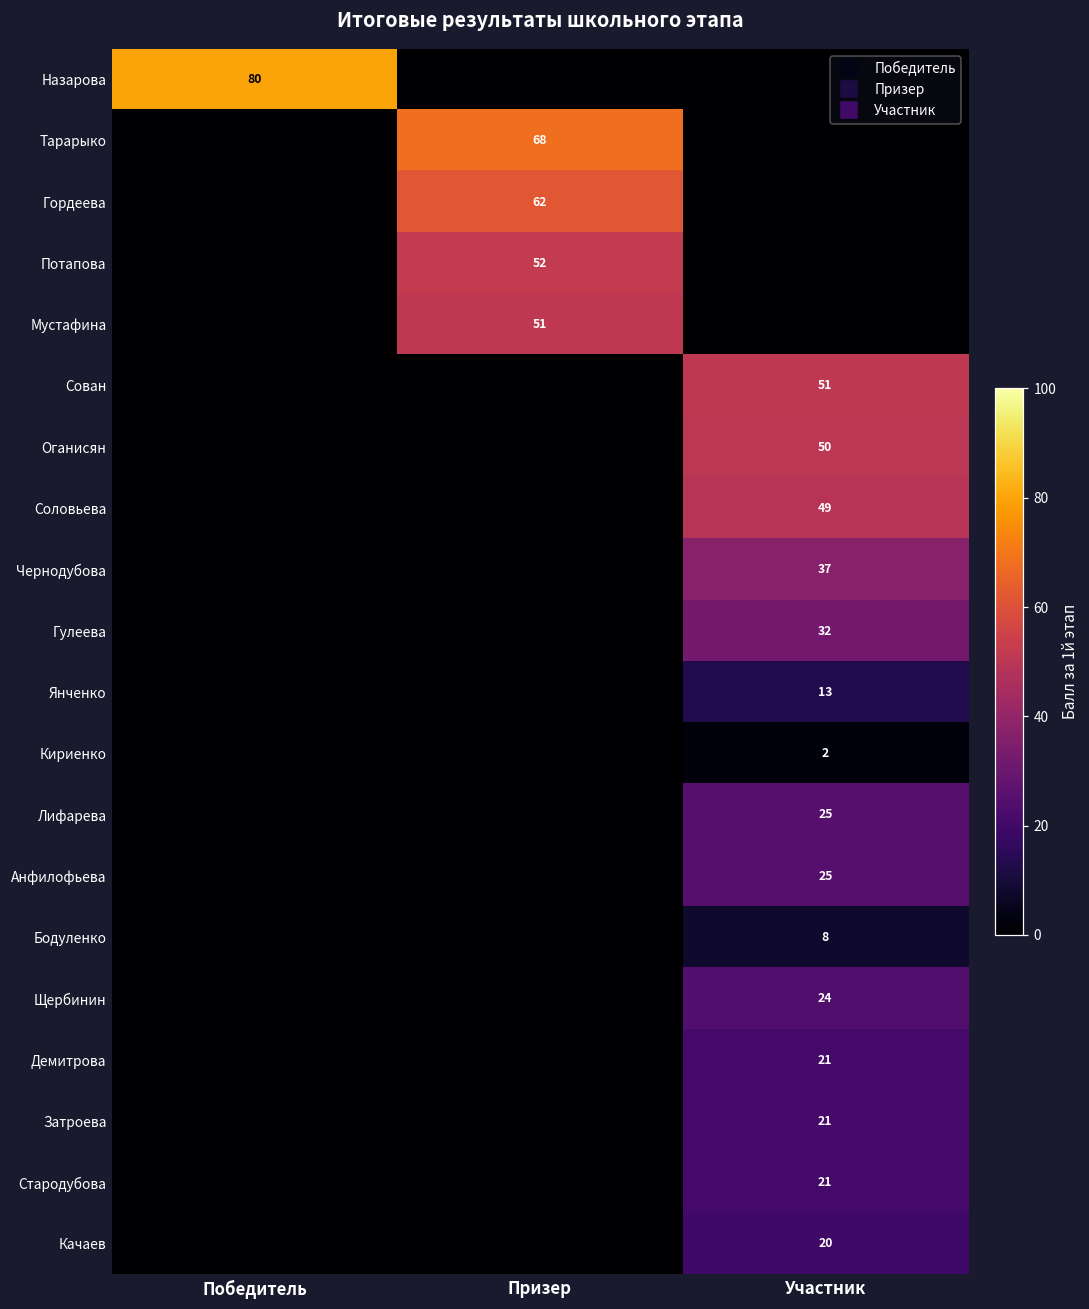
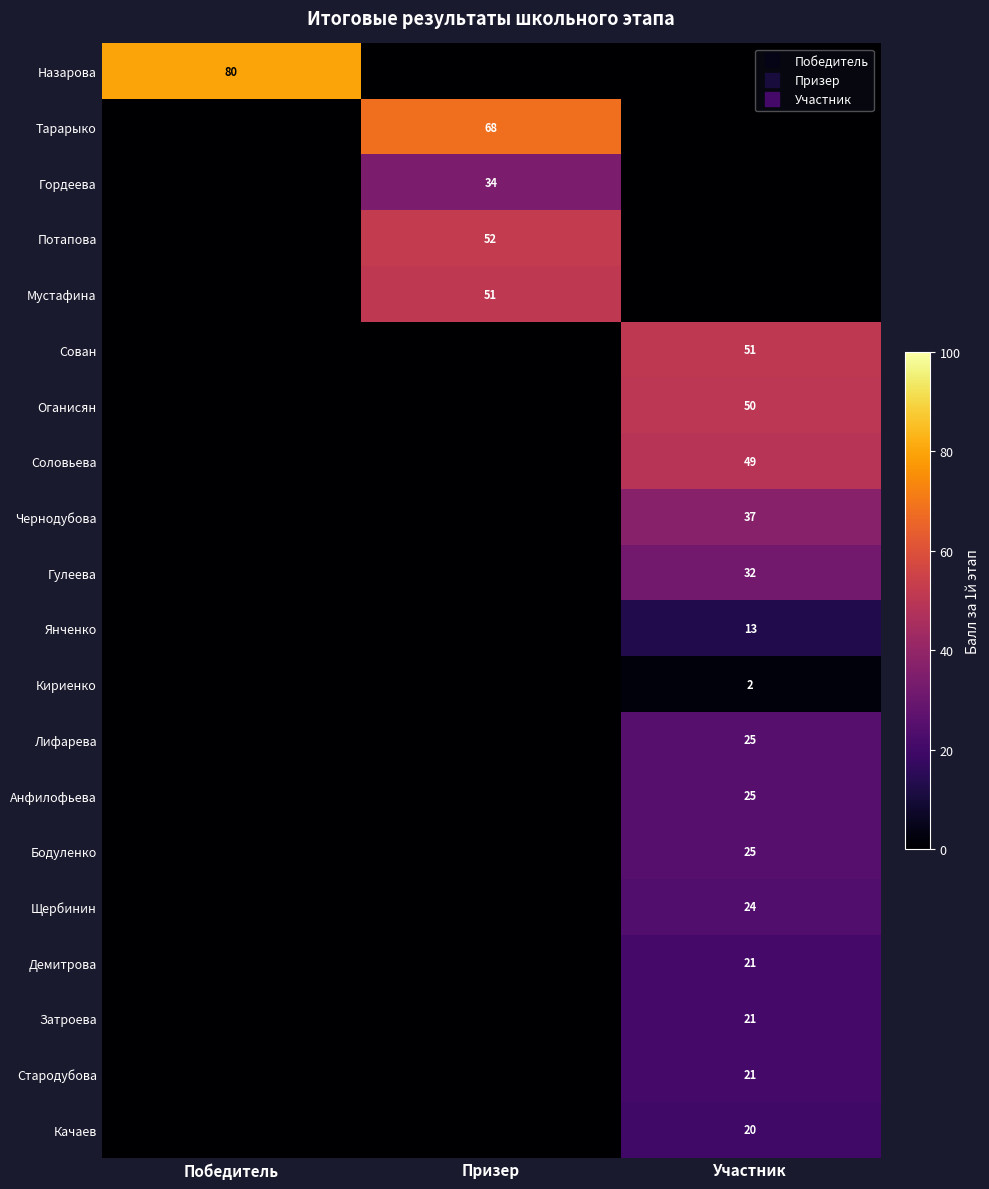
Гордеева, Призер: 62 -> 34
Бодуленко, Участник: 8 -> 25
